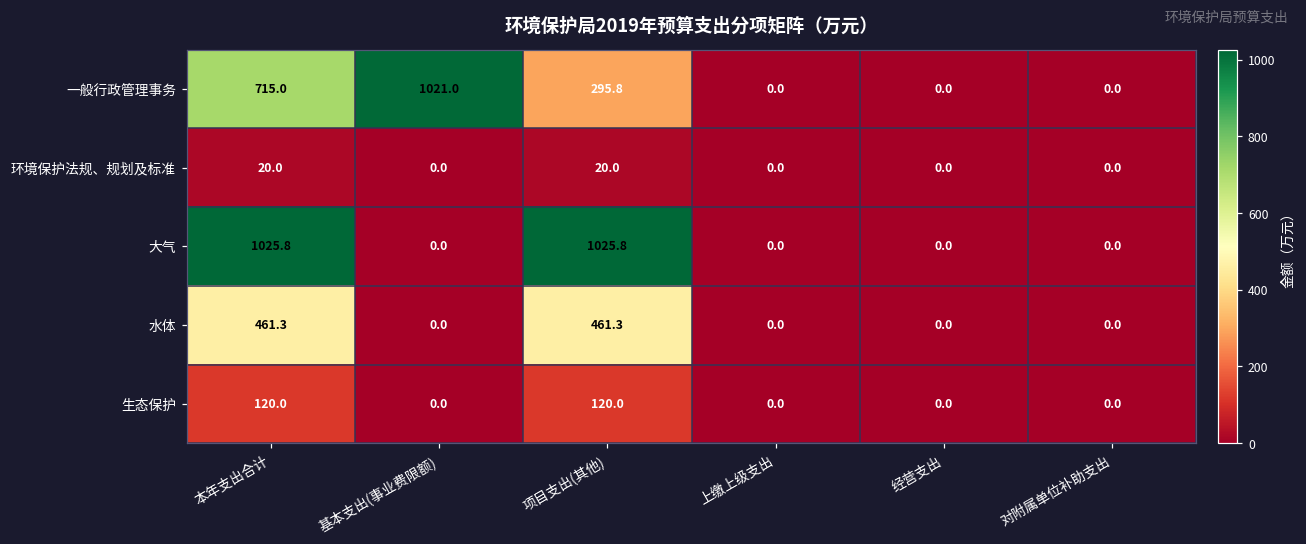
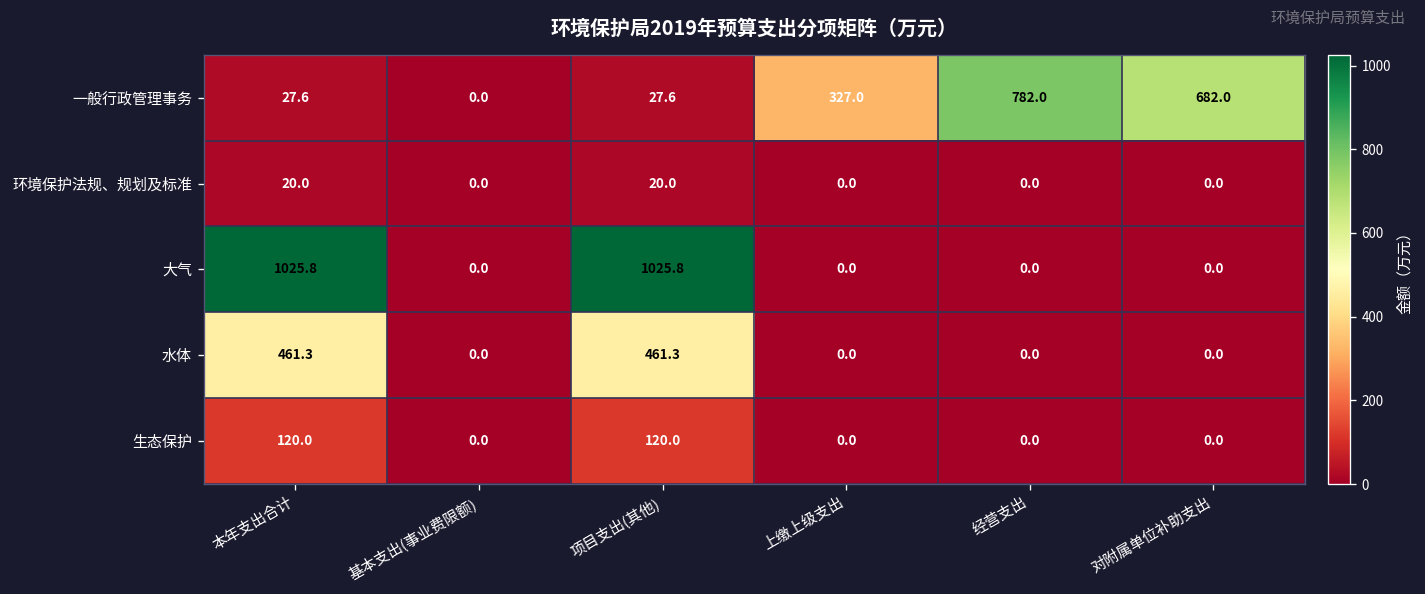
一般行政管理事务, 本年支出合计: 715.0 -> 27.6
一般行政管理事务, 基本支出(事业费限额): 1021.0 -> 0.0
一般行政管理事务, 项目支出(其他): 295.8 -> 27.6
一般行政管理事务, 上缴上级支出: 0.0 -> 327.0
一般行政管理事务, 经营支出: 0.0 -> 782.0
一般行政管理事务, 对附属单位补助支出: 0.0 -> 682.0
